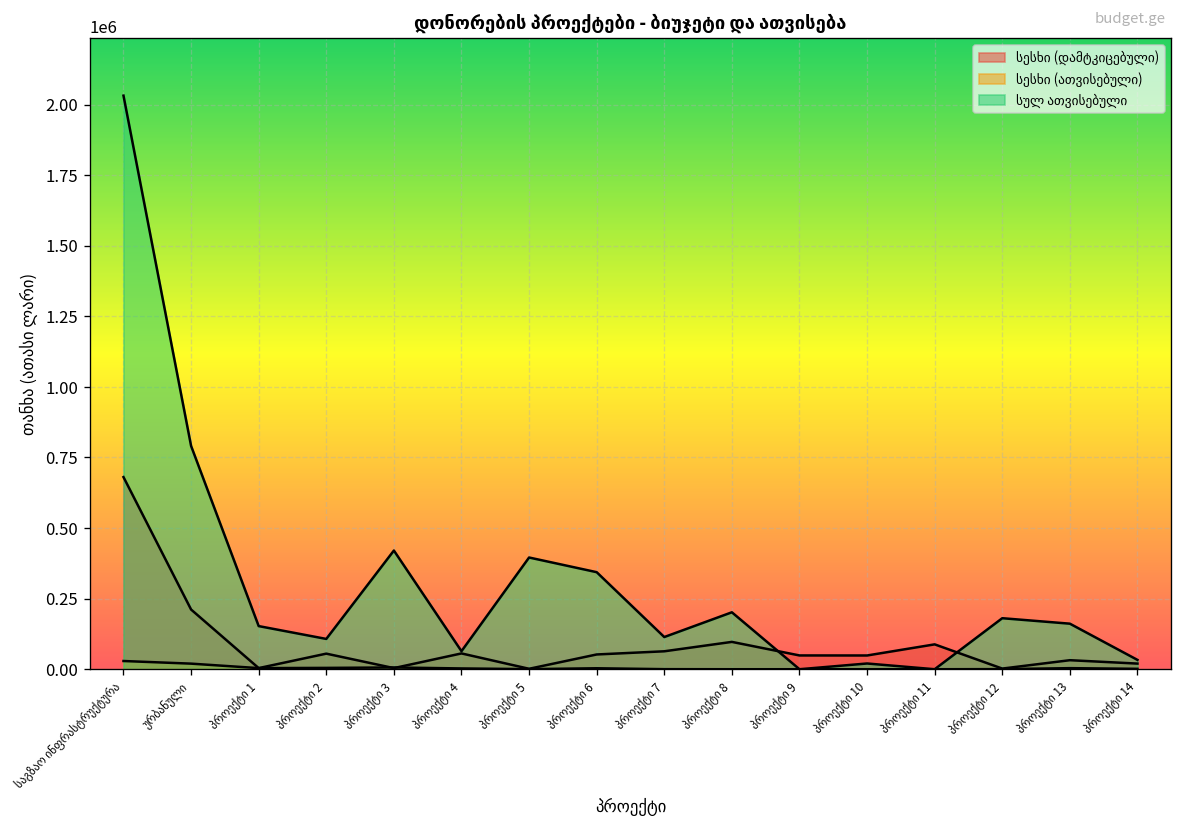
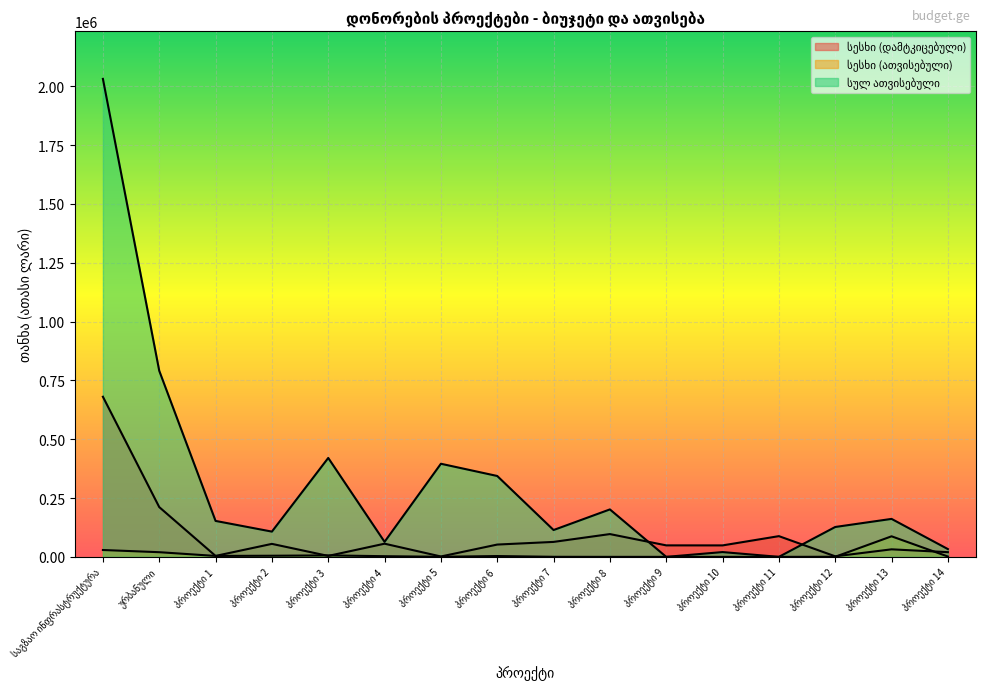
სულ ათვისებული, პროექტი 12: 180000 -> 130000
სესხი (ათვისებული), პროექტი 13: 0 -> 90000
